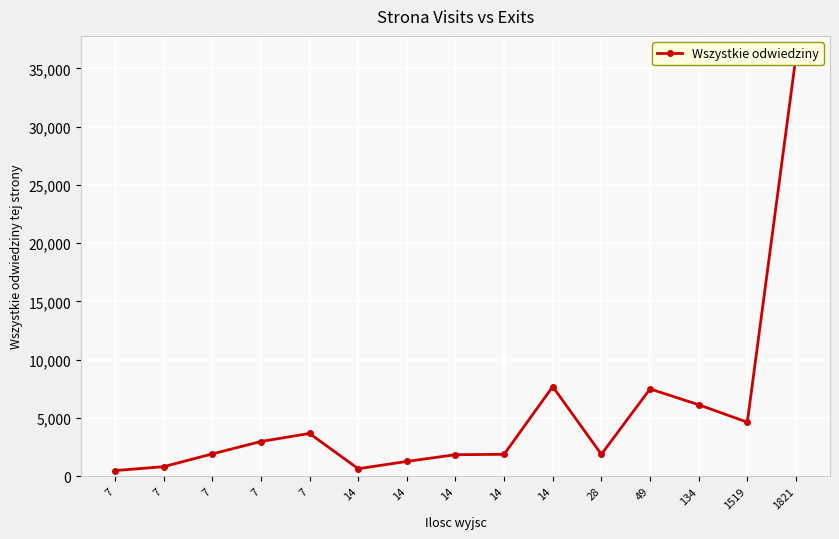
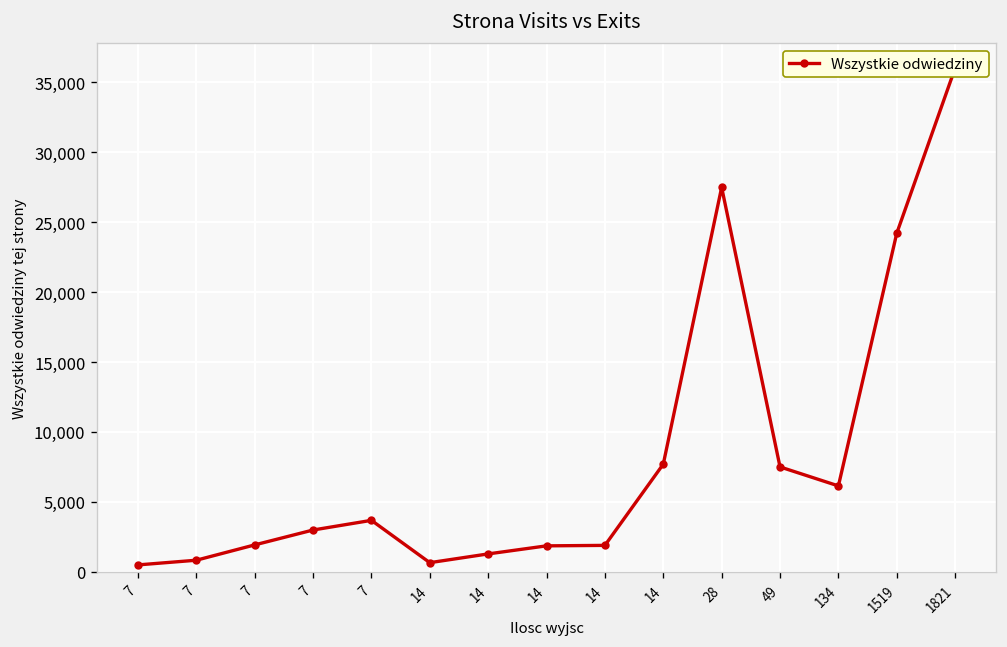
28: 1,900 -> 27,500
1519: 4,600 -> 24,200
